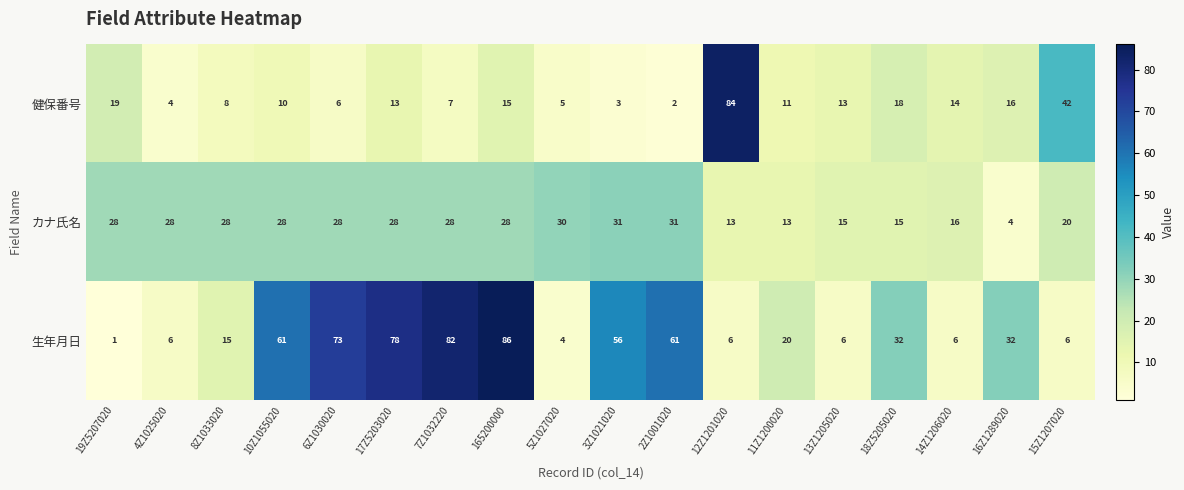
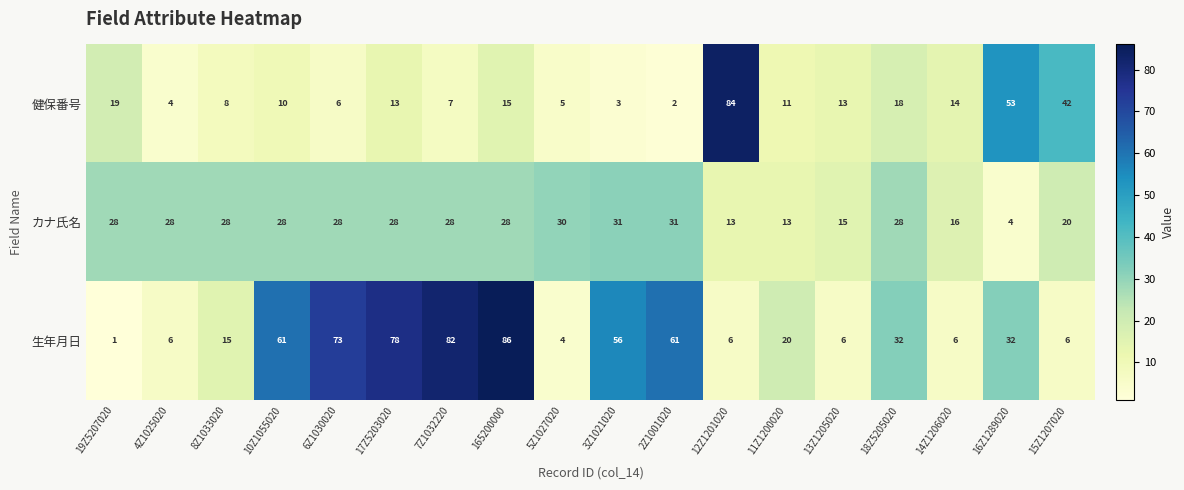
健保番号, 16Z1289020: 16 -> 53
カナ氏名, 18Z5205020: 15 -> 28
